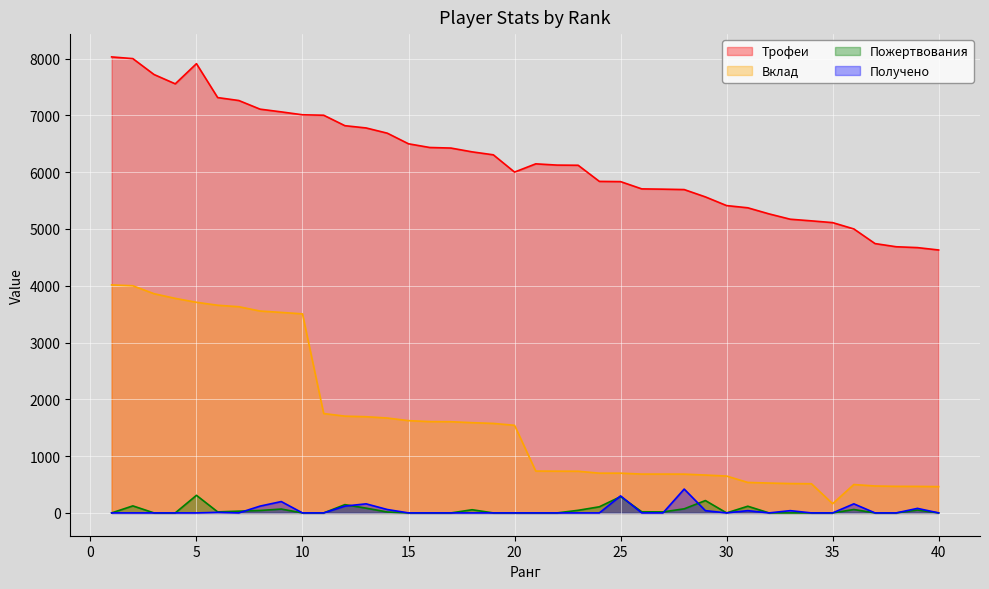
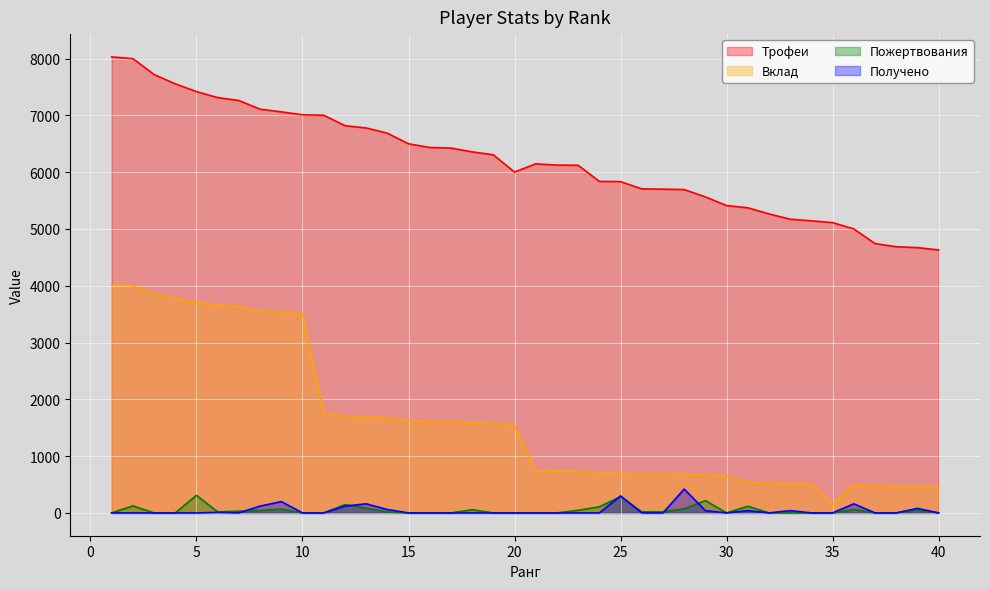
Трофеи, 5: 7900 -> 7400
